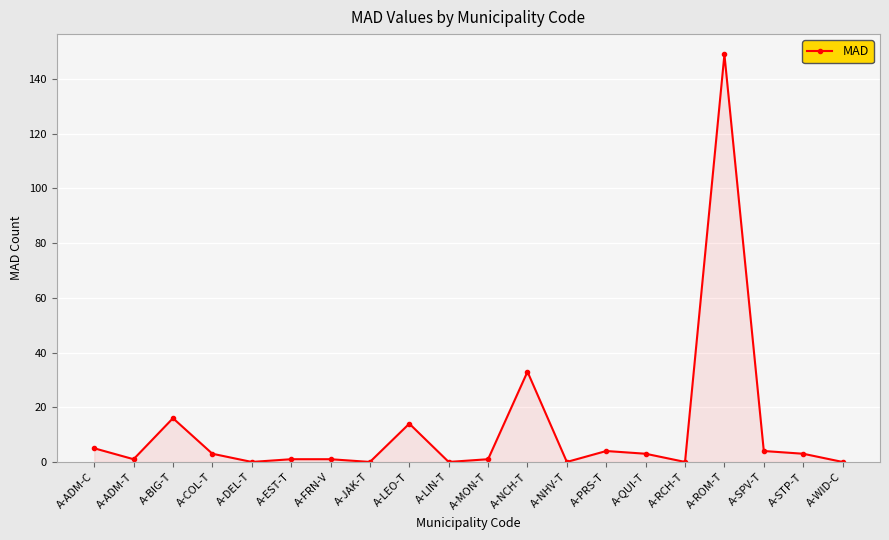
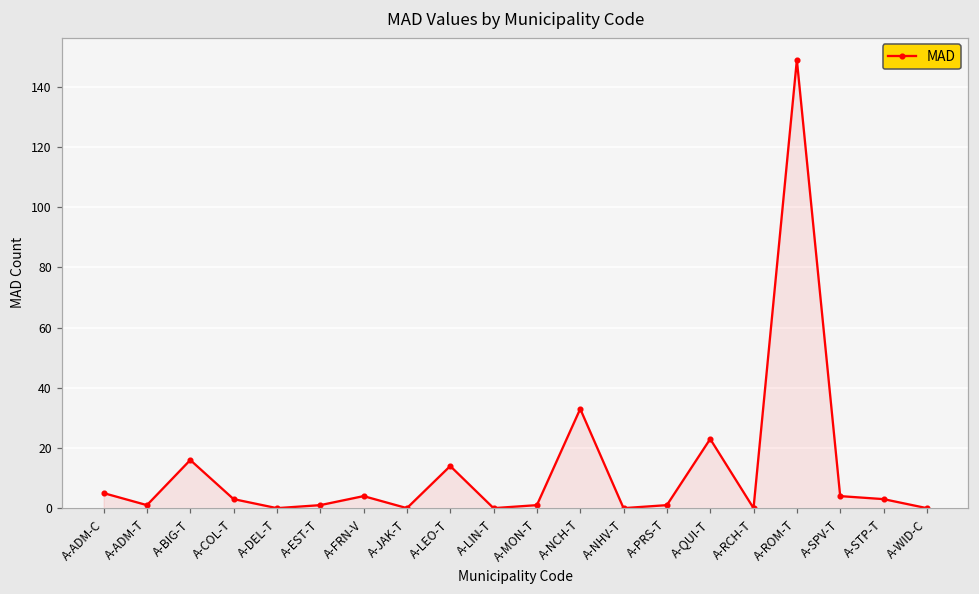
A-FRN-V: 1 -> 4
A-PRS-T: 4 -> 1
A-QUI-T: 3 -> 23
